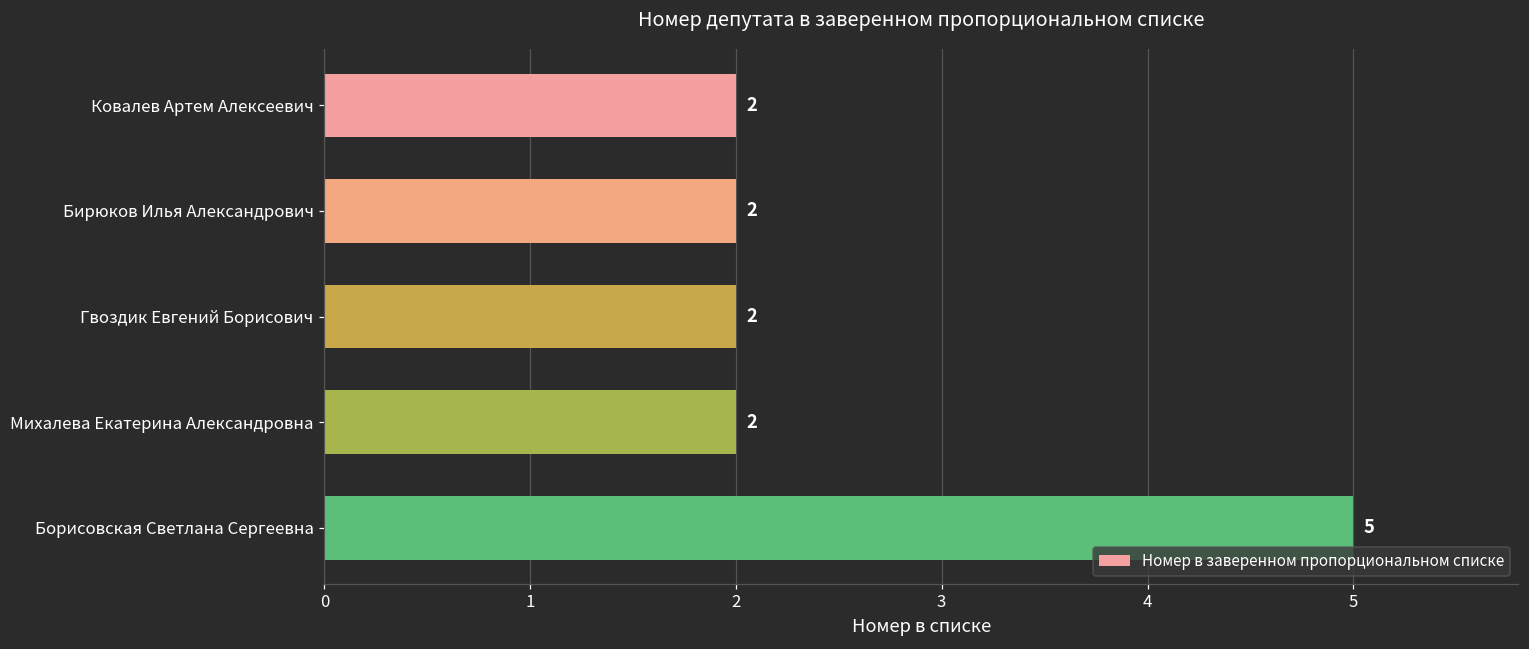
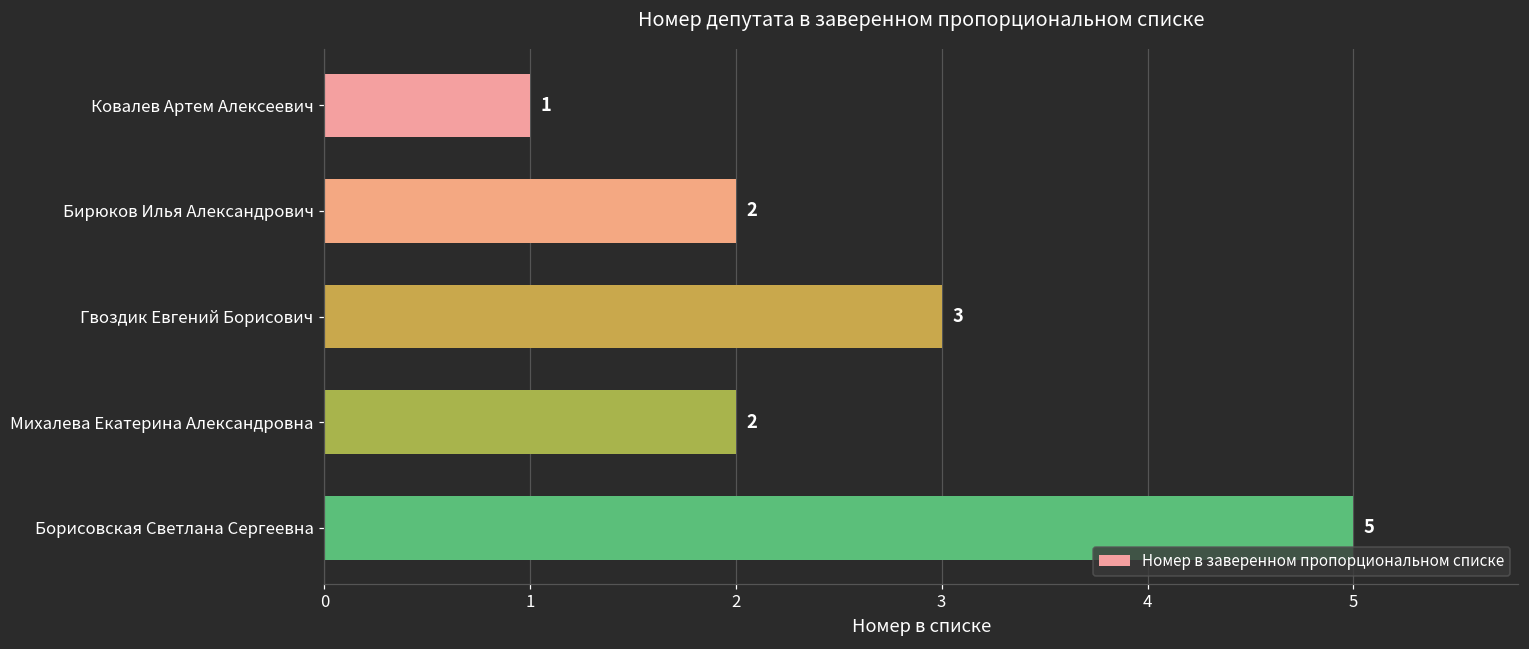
Ковалев Артем Алексеевич: 2 -> 1
Гвоздик Евгений Борисович: 2 -> 3
